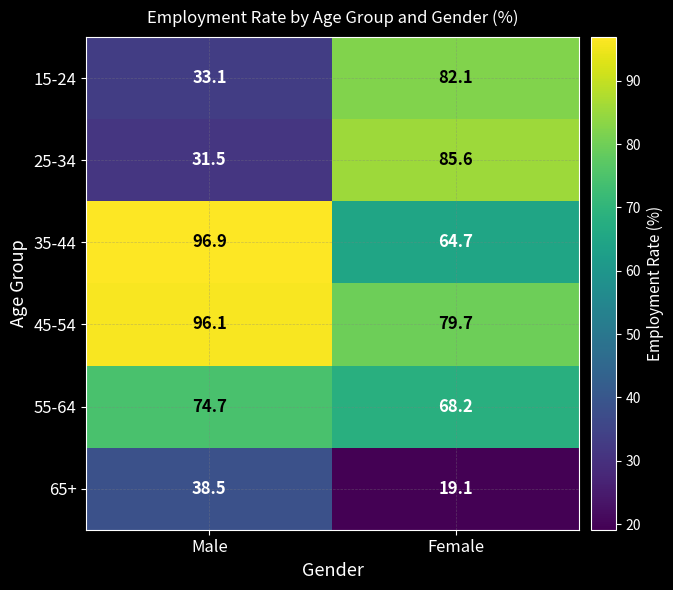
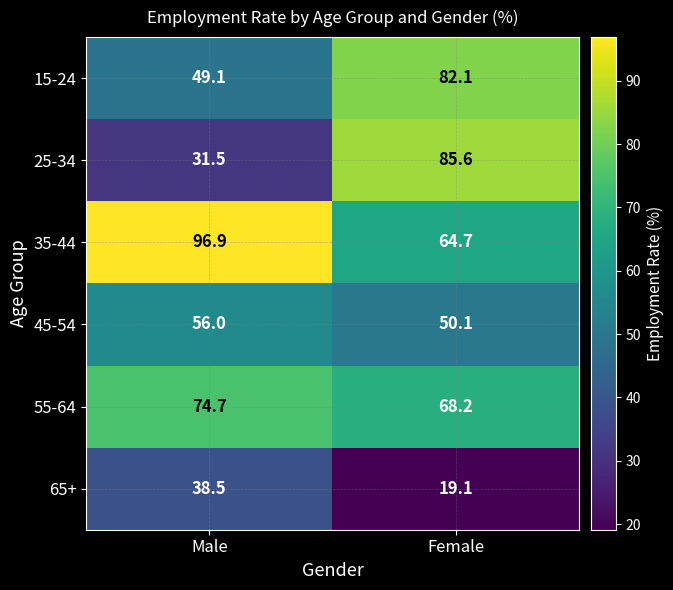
15-24, Male: 33.1 -> 49.1
45-54, Male: 96.1 -> 56.0
45-54, Female: 79.7 -> 50.1
